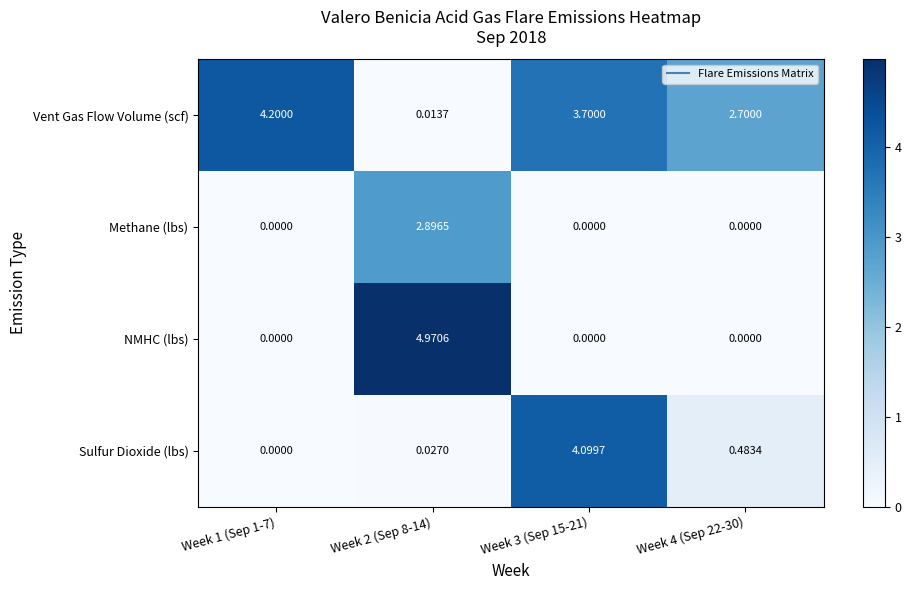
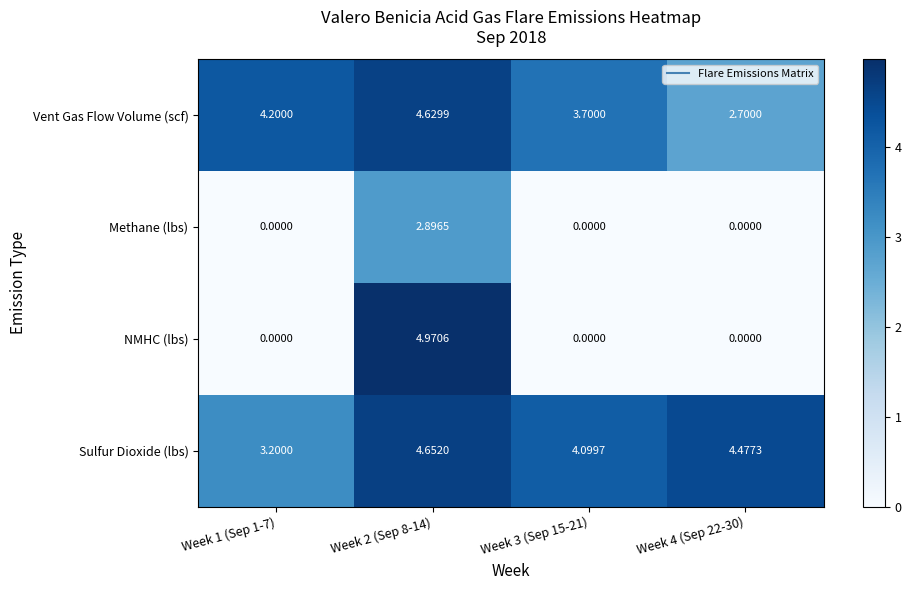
Vent Gas Flow Volume (scf), Week 2 (Sep 8-14): 0.0137 -> 4.6299
Sulfur Dioxide (lbs), Week 1 (Sep 1-7): 0.0000 -> 3.2000
Sulfur Dioxide (lbs), Week 2 (Sep 8-14): 0.0270 -> 4.6520
Sulfur Dioxide (lbs), Week 4 (Sep 22-30): 0.4834 -> 4.4773
